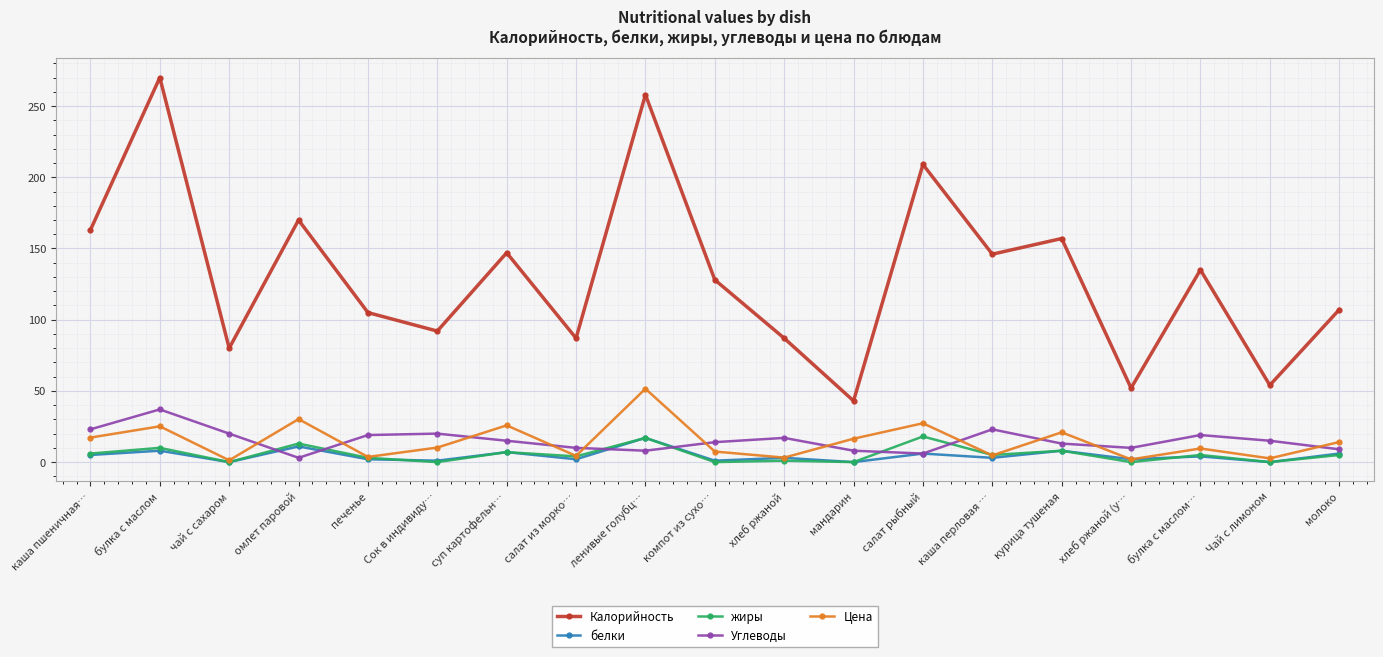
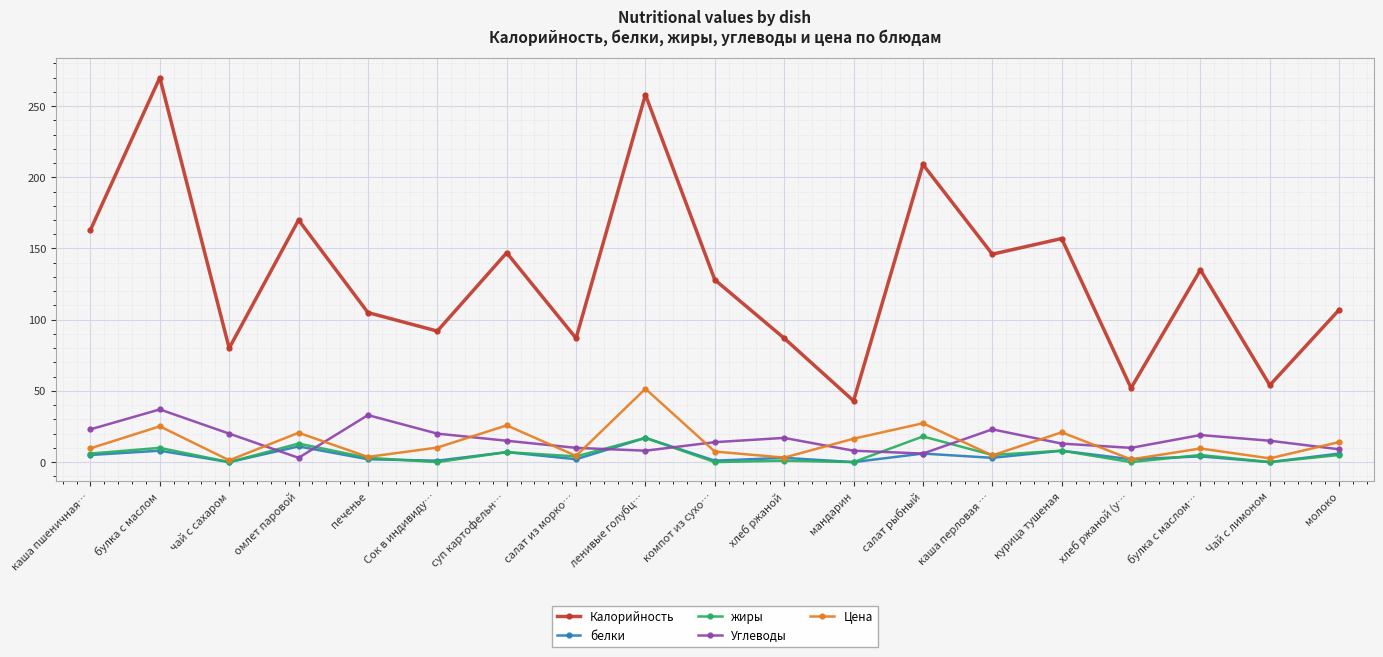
Цена, каша пшеничная…: 17 -> 10
Цена, омлет паровой: 30 -> 21
Углеводы, печенье: 19 -> 33
